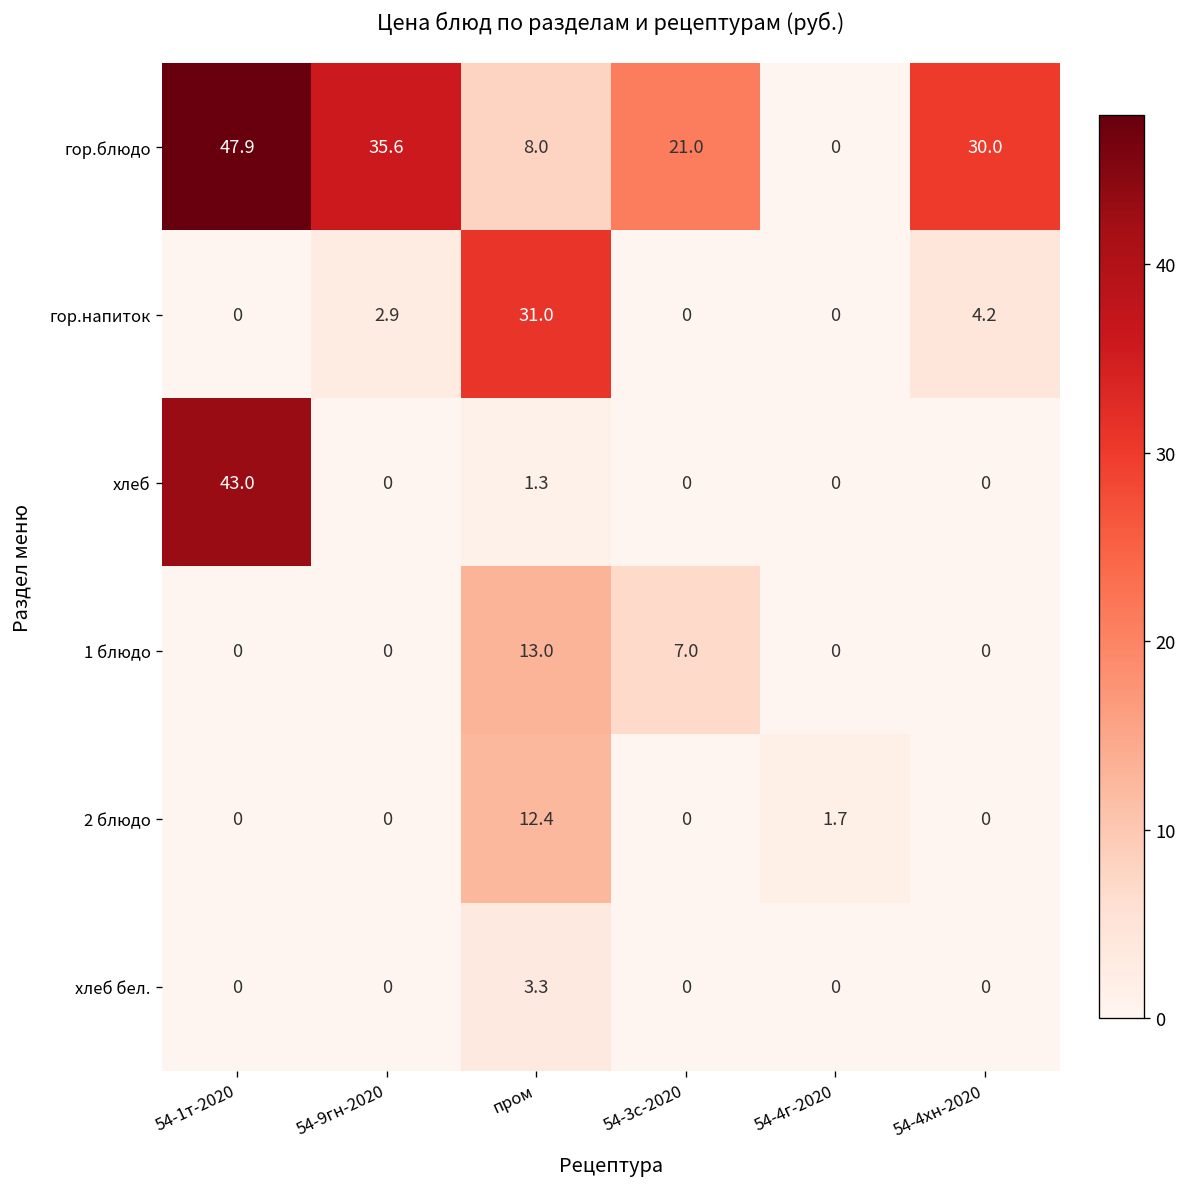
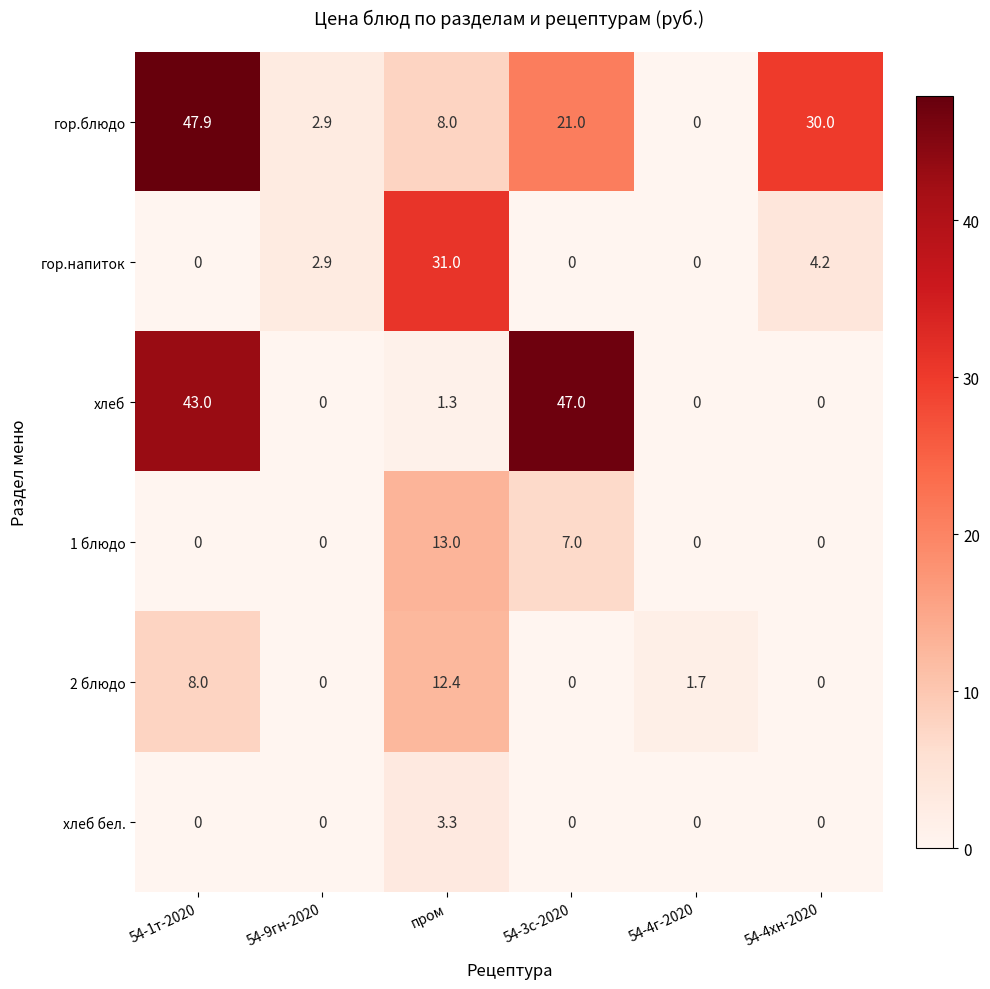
гор.блюдо, 54-9гн-2020: 35.6 -> 2.9
хлеб, 54-3с-2020: 0 -> 47.0
2 блюдо, 54-1т-2020: 0 -> 8.0
